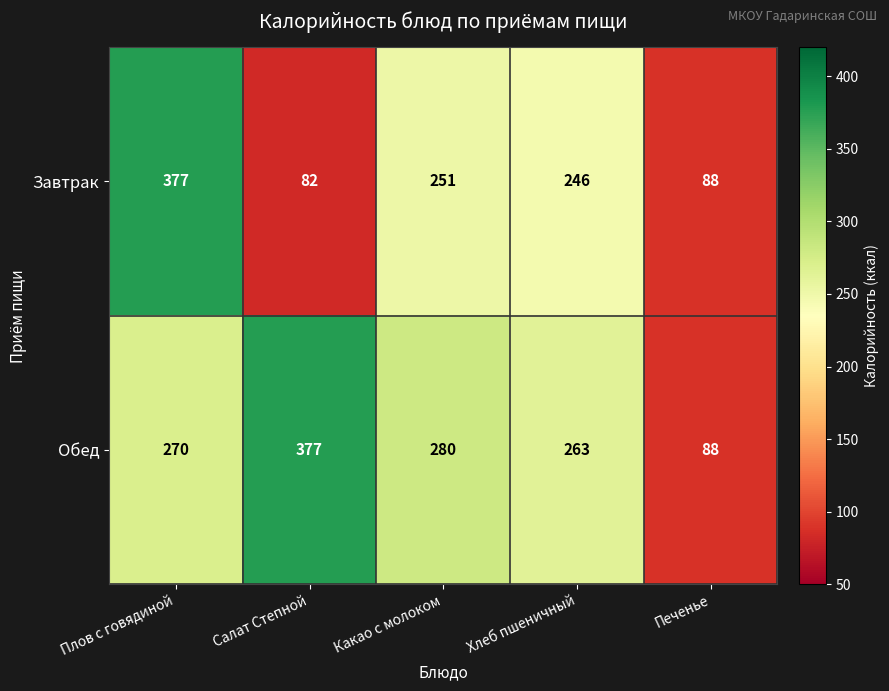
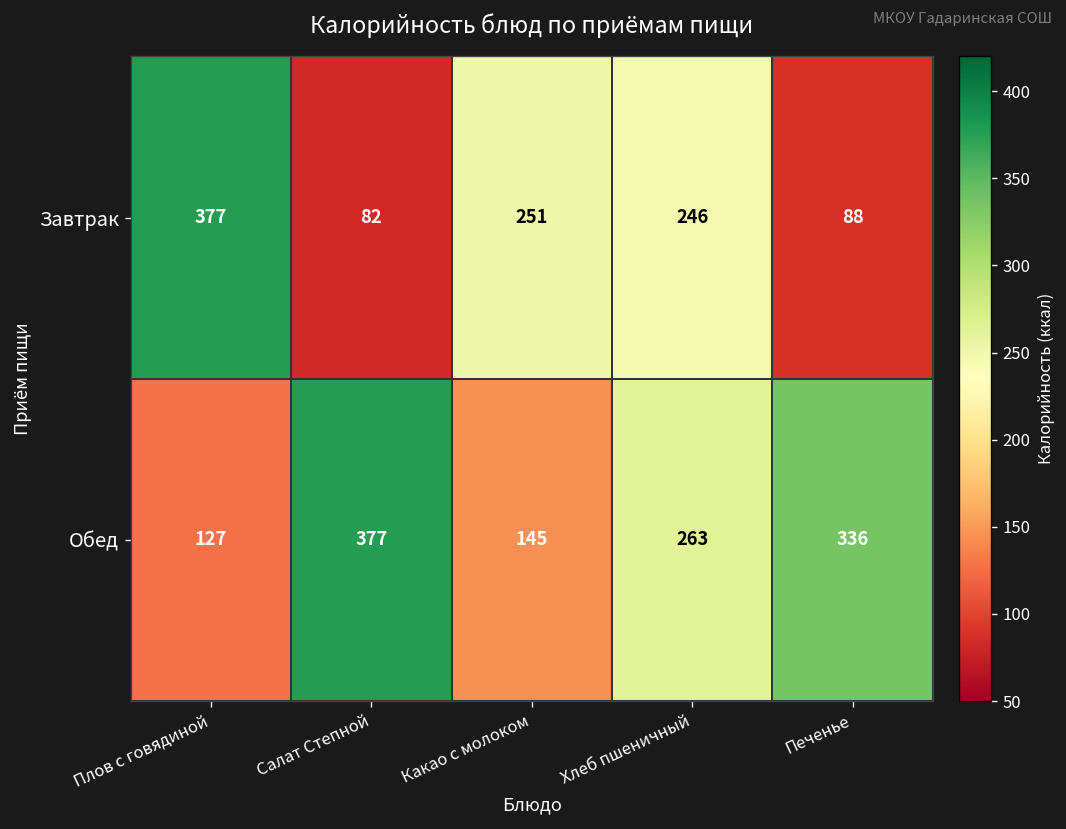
Обед, Плов с говядиной: 270 -> 127
Обед, Какао с молоком: 280 -> 145
Обед, Печенье: 88 -> 336
